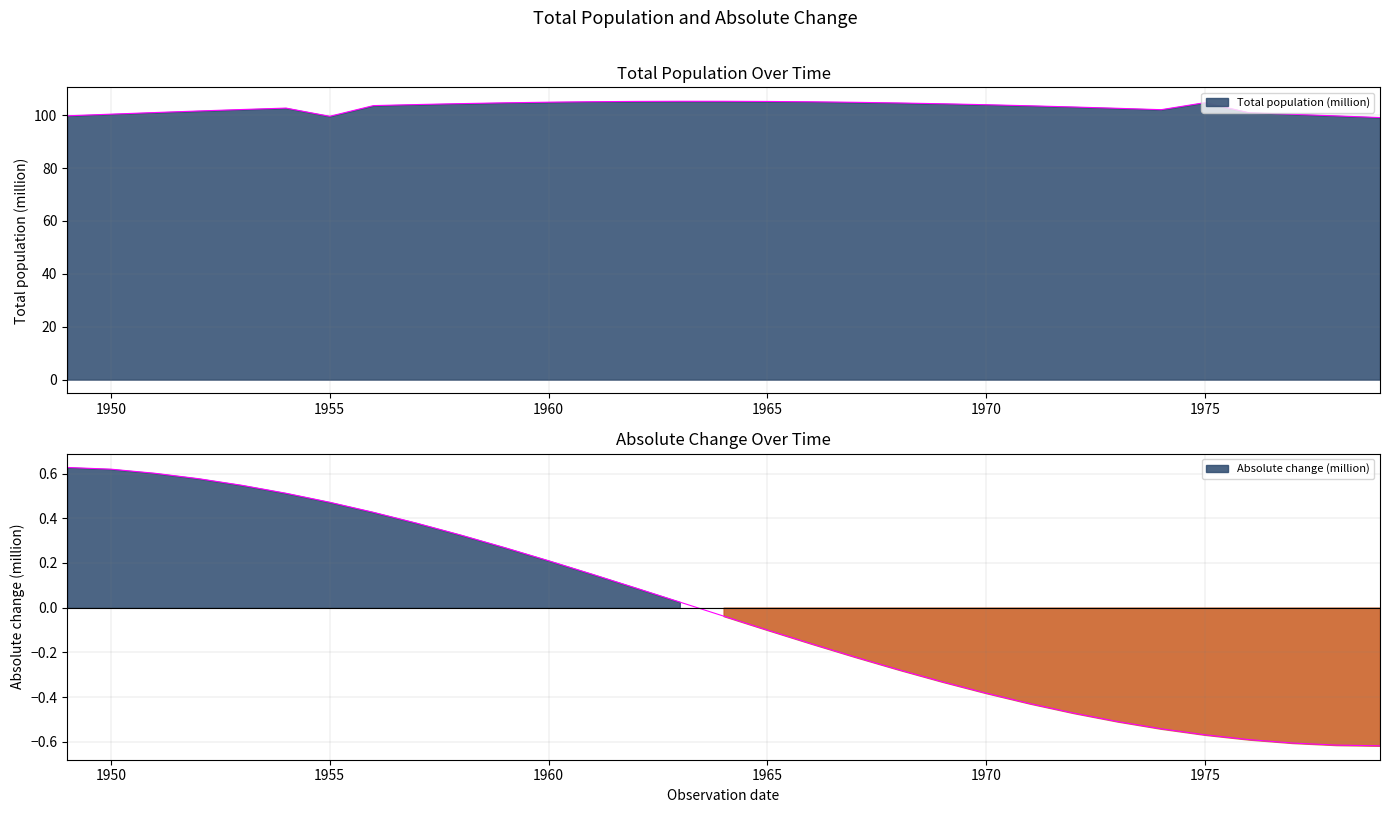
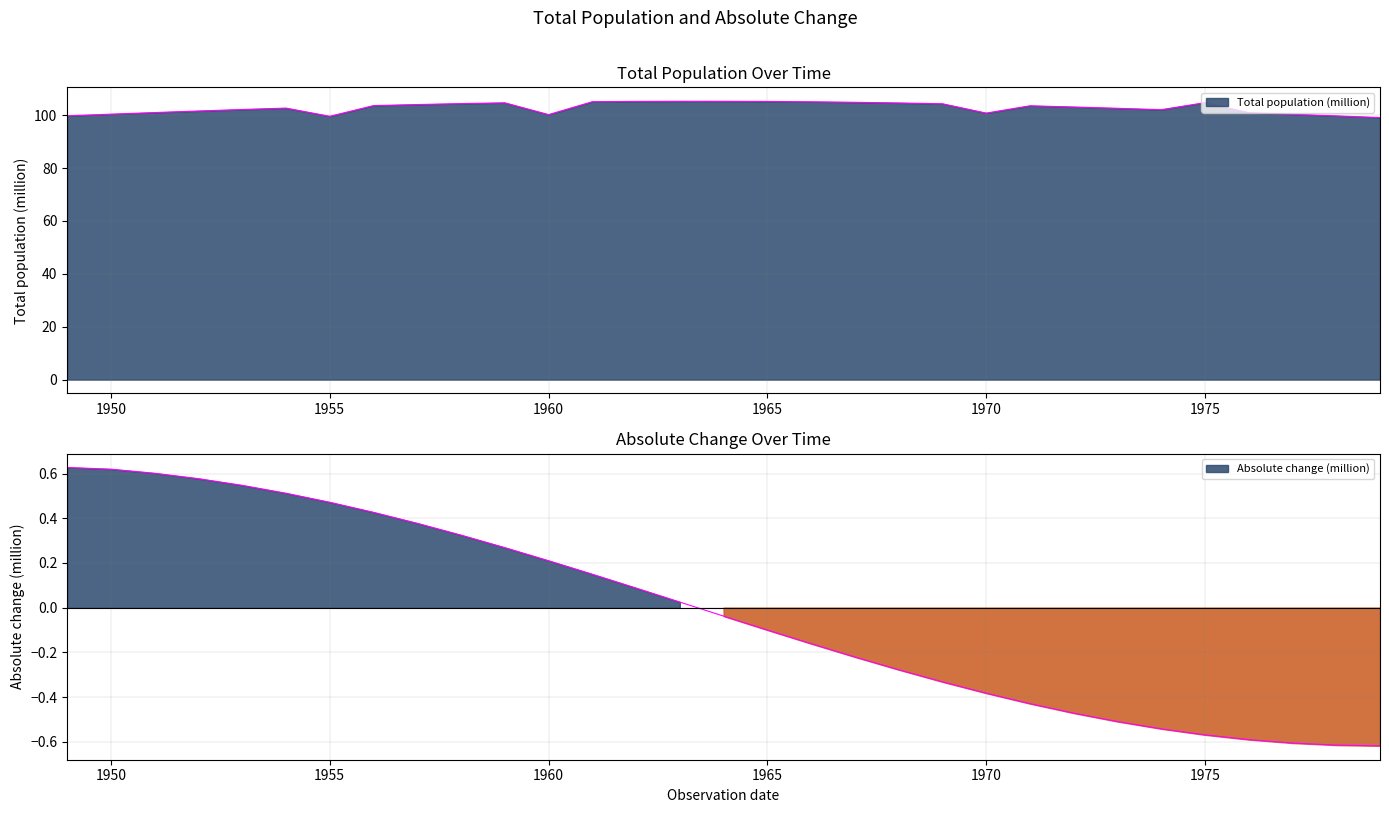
Total Population Over Time, 1960: 105 -> 100
Total Population Over Time, 1970: 104 -> 101
